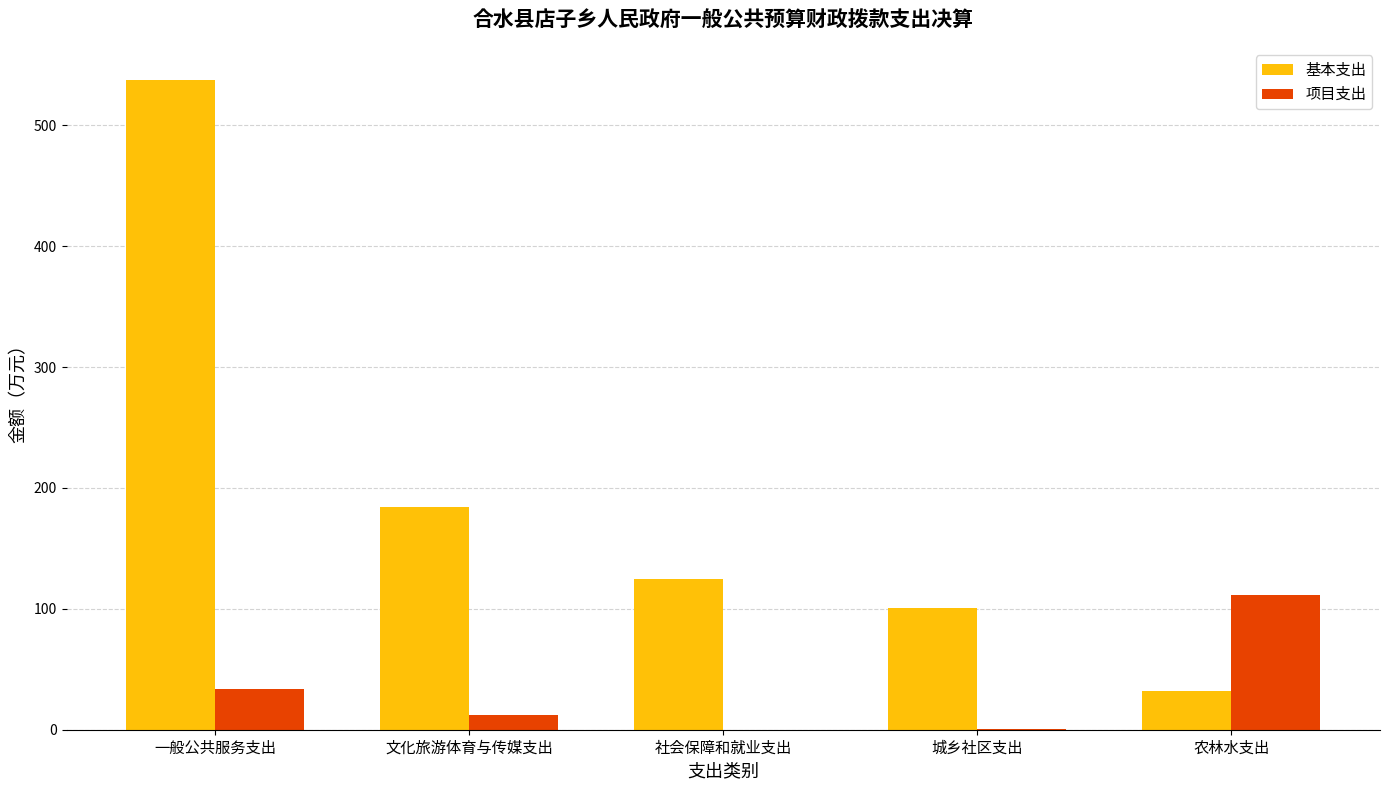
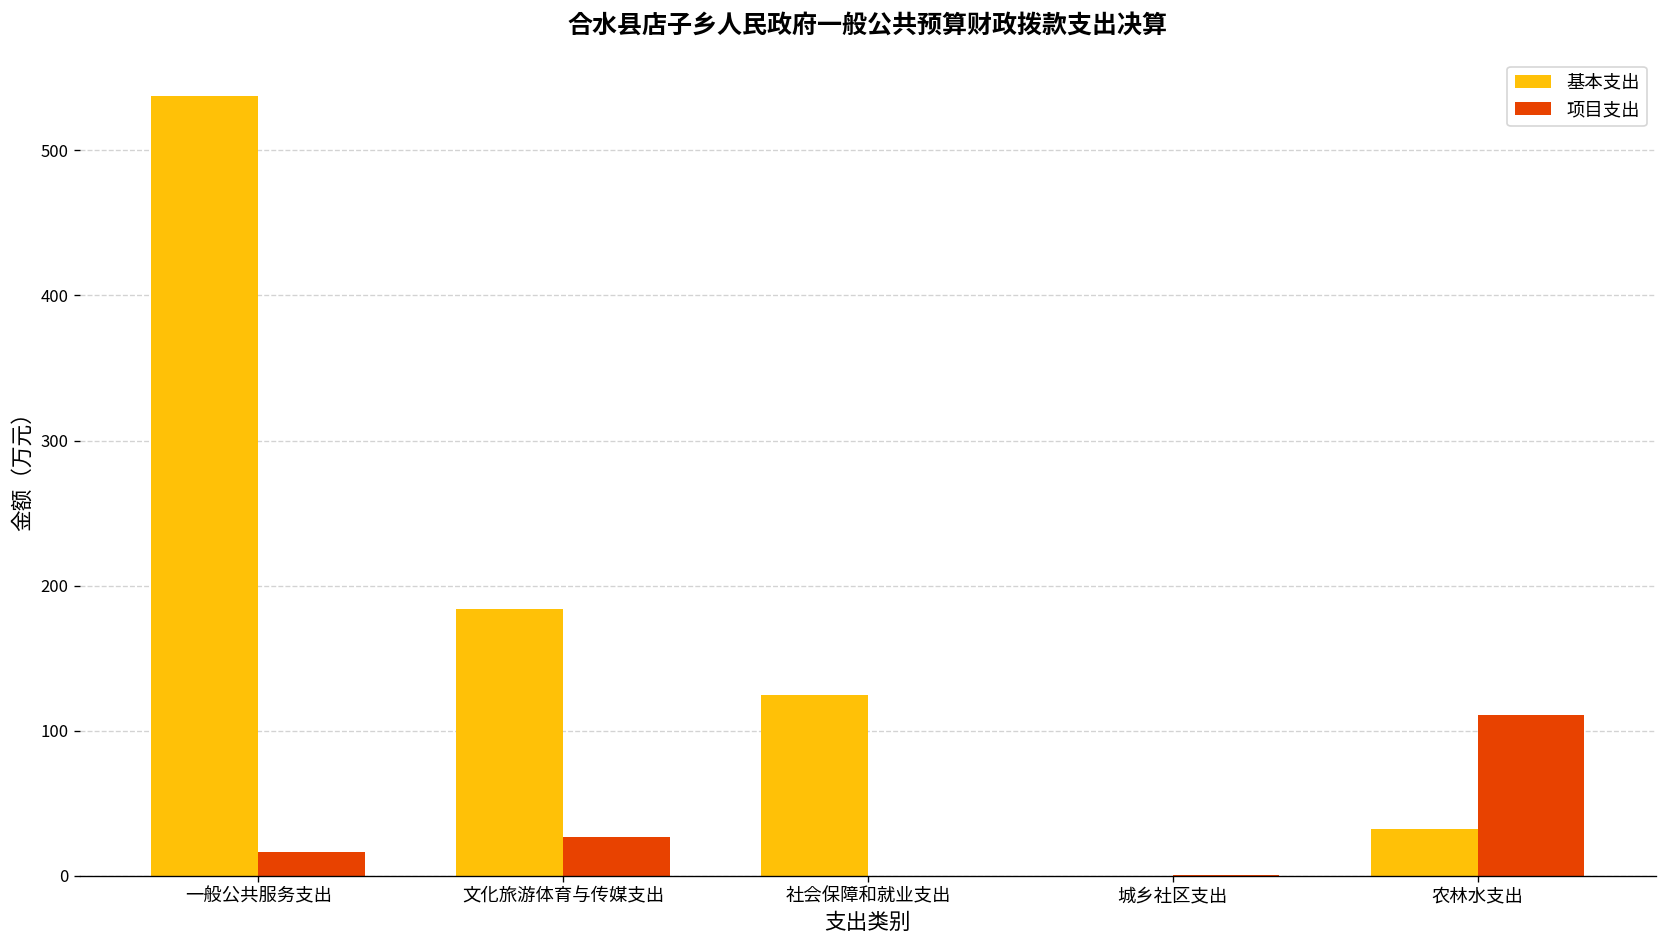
项目支出, 一般公共服务支出: 34 -> 16
项目支出, 文化旅游体育与传媒支出: 12 -> 27
基本支出, 城乡社区支出: 101 -> 0
